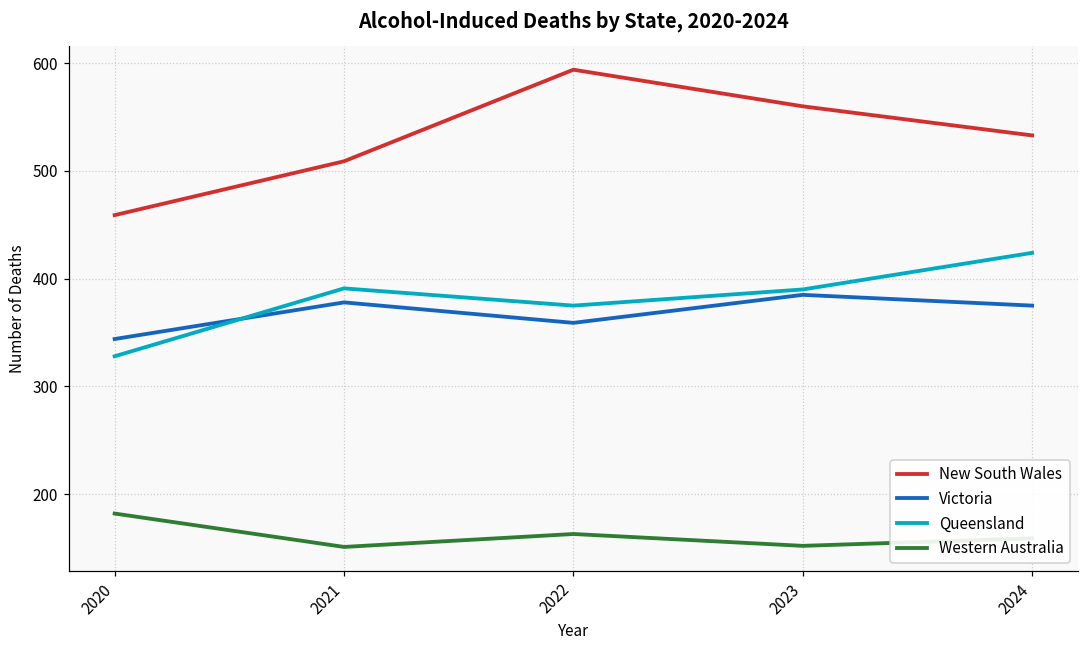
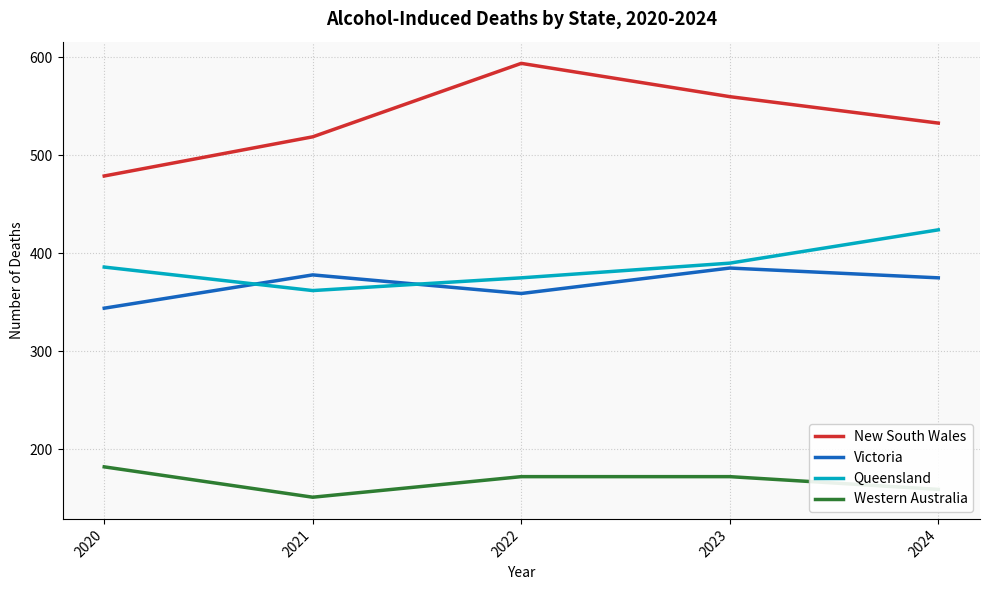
New South Wales, 2020: 460 -> 480
Queensland, 2020: 330 -> 390
New South Wales, 2021: 510 -> 520
Queensland, 2021: 390 -> 360
Western Australia, 2022: 160 -> 170
Western Australia, 2023: 150 -> 170
